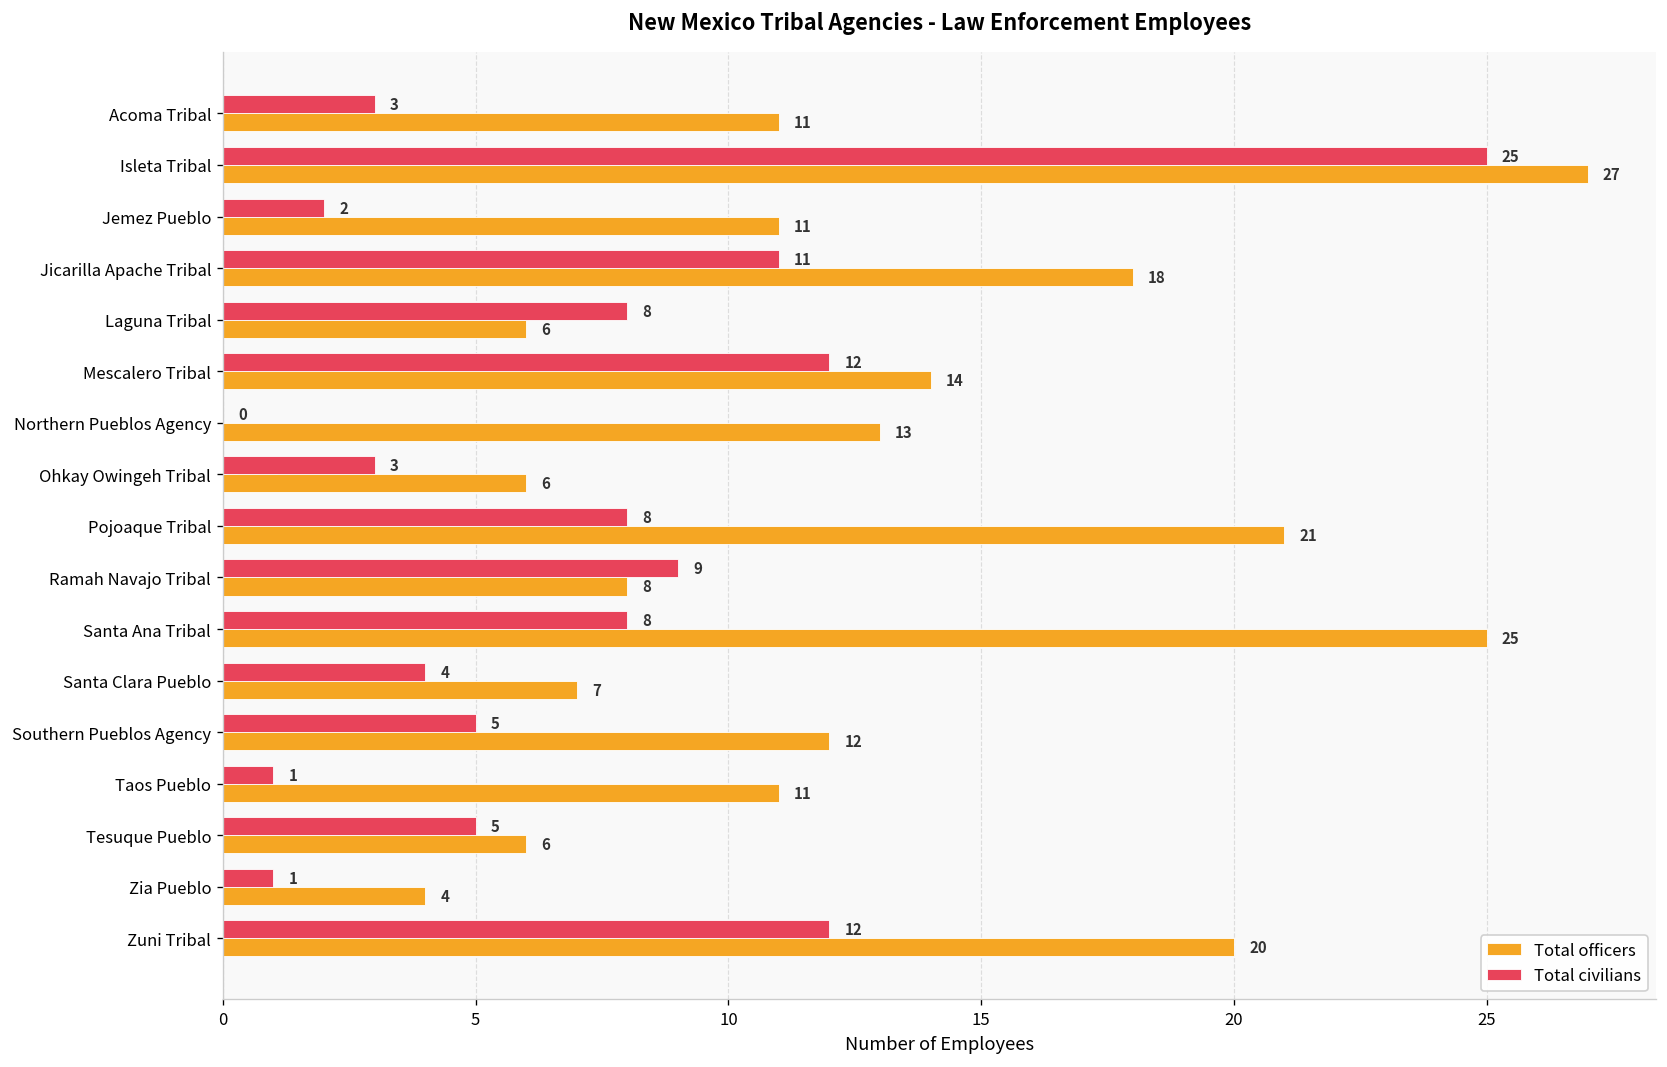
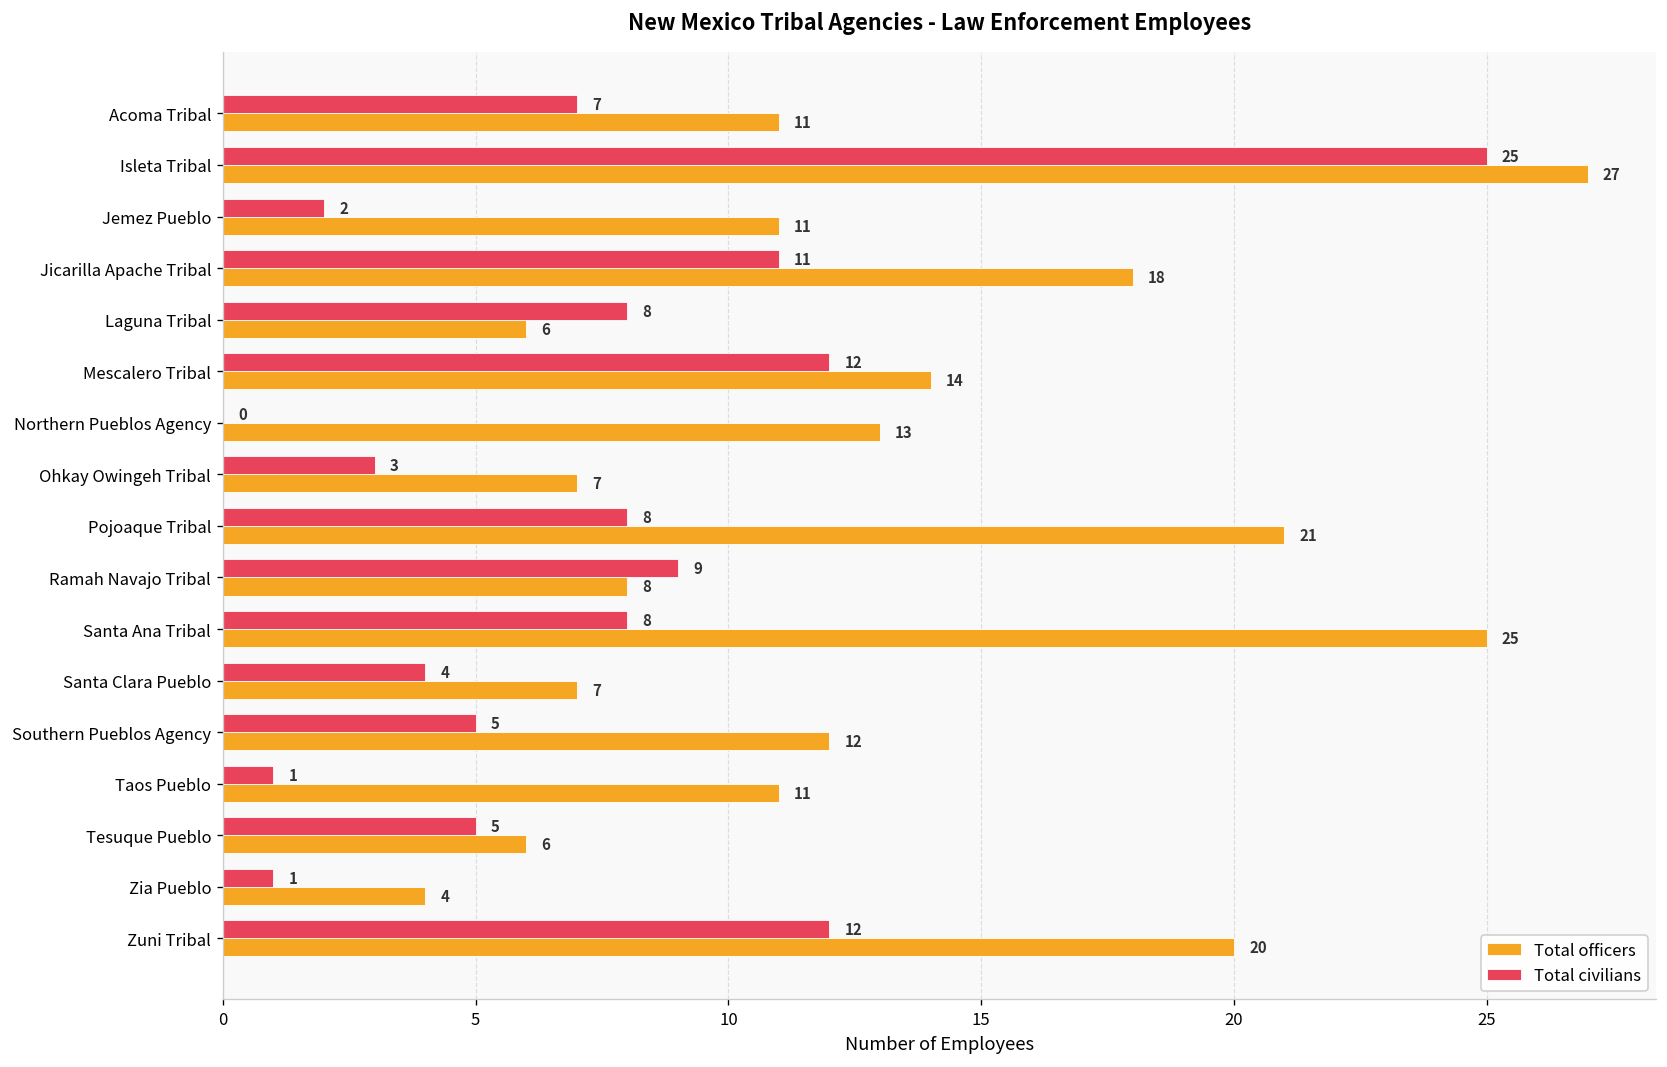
Total civilians, Acoma Tribal: 3 -> 7
Total officers, Ohkay Owingeh Tribal: 6 -> 7
